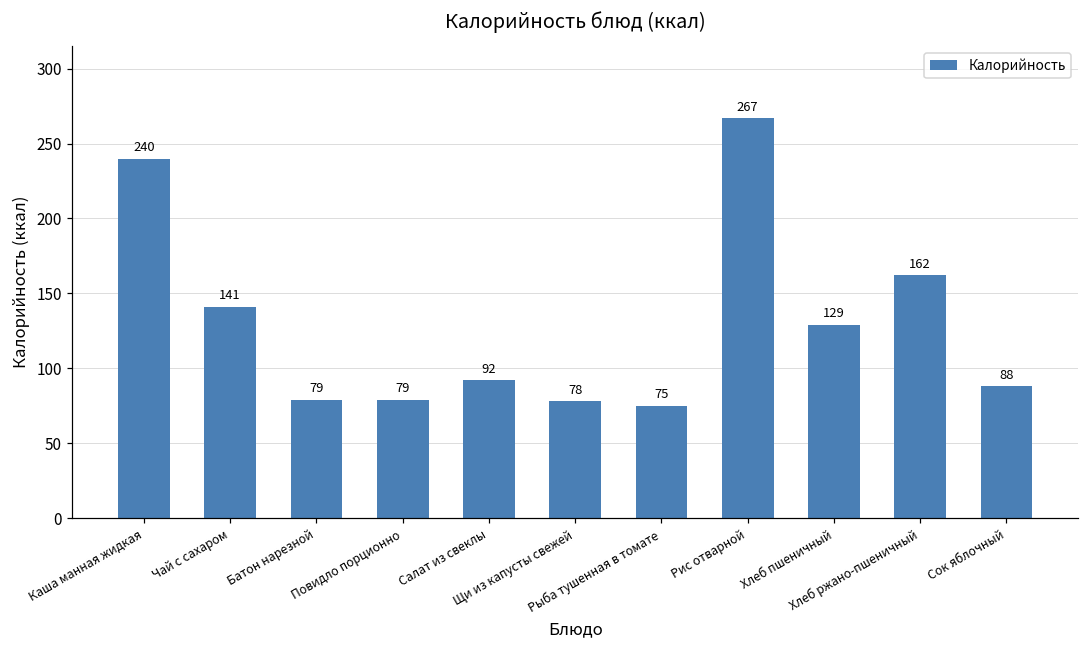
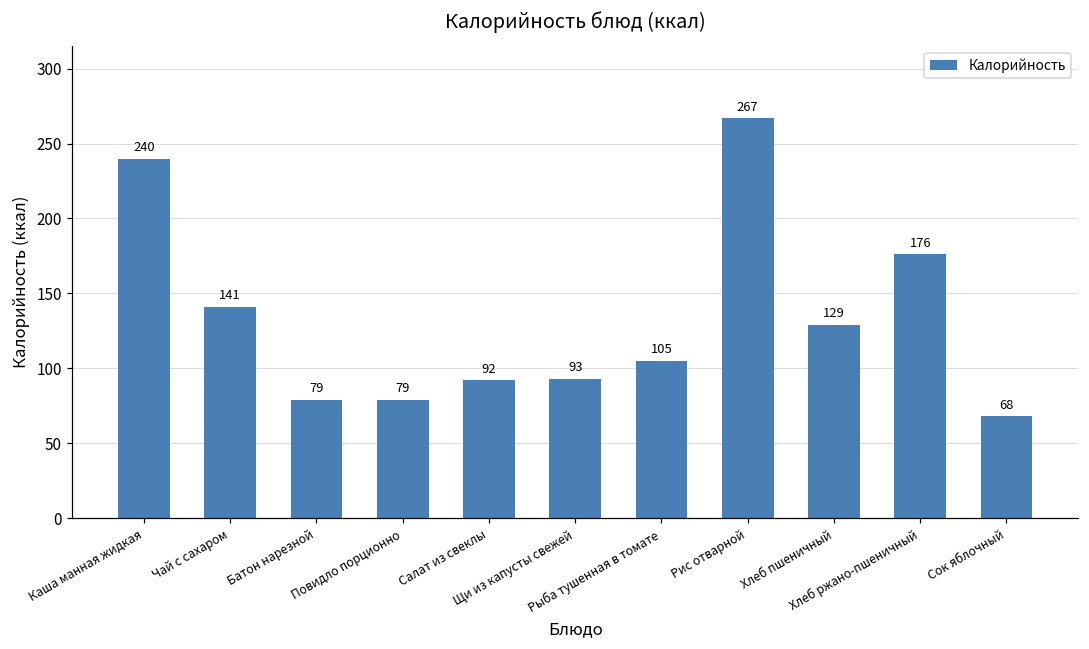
Щи из капусты свежей: 78 -> 93
Рыба тушенная в томате: 75 -> 105
Хлеб ржано-пшеничный: 162 -> 176
Сок яблочный: 88 -> 68
